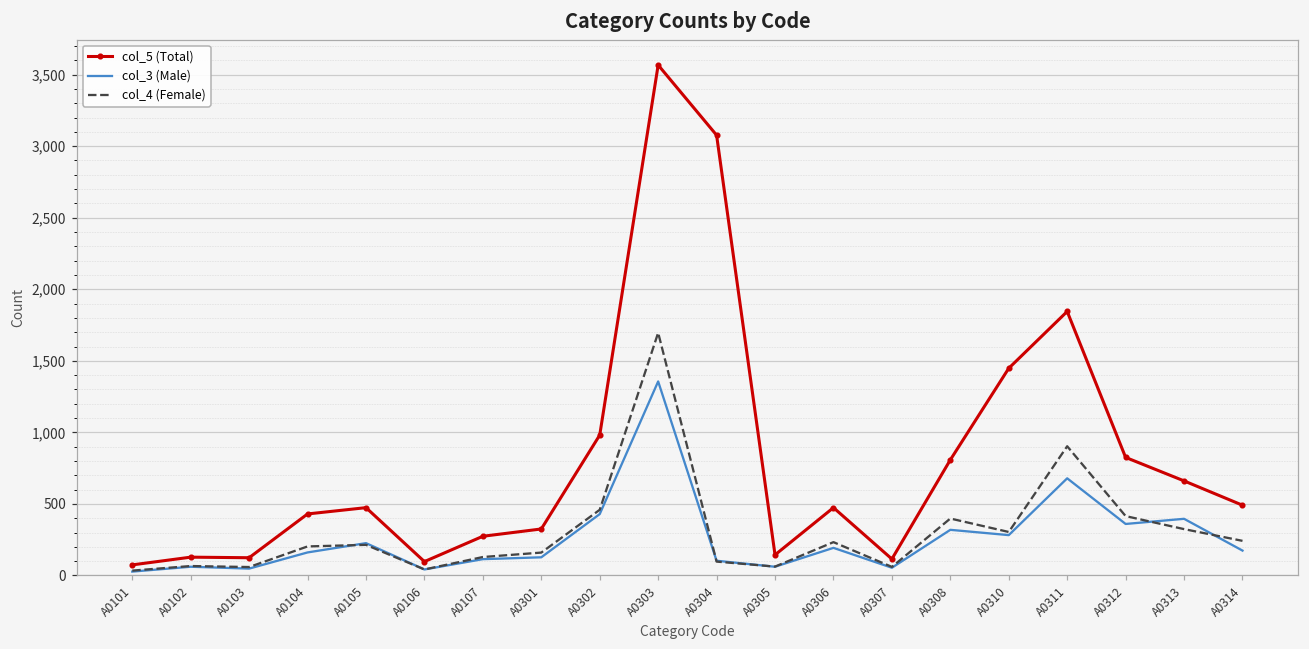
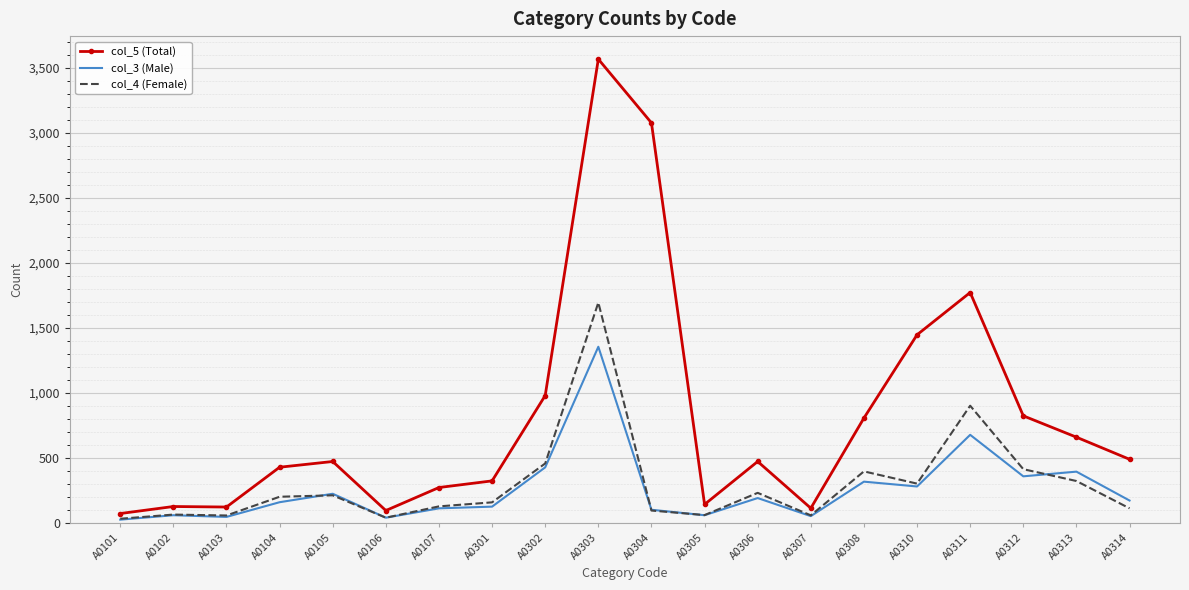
col_5 (Total), A0311: 1,850 -> 1,770
col_4 (Female), A0314: 240 -> 110
